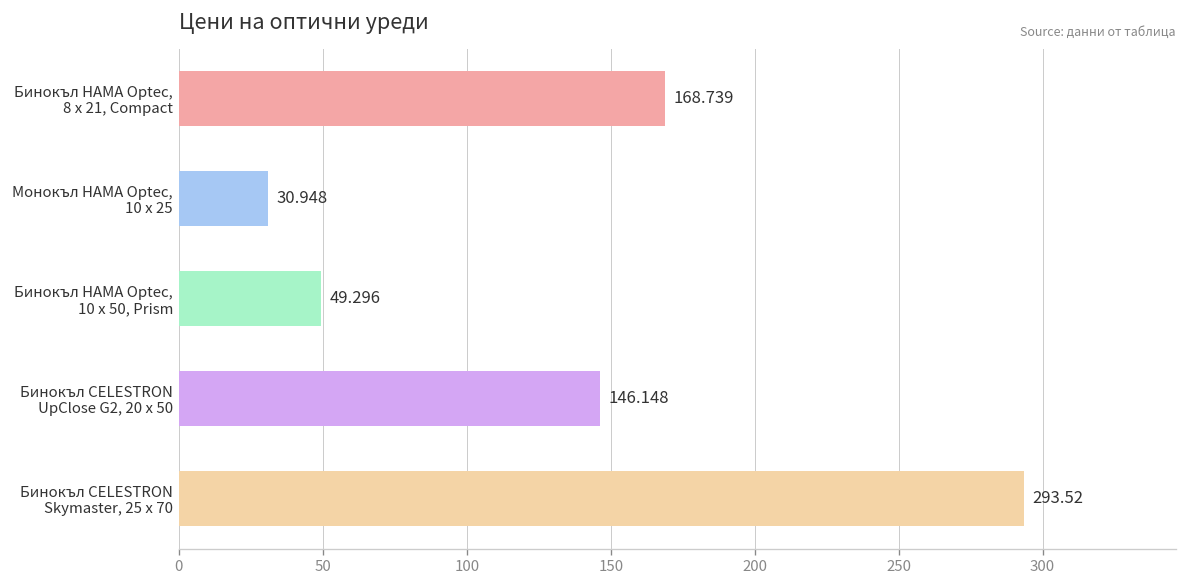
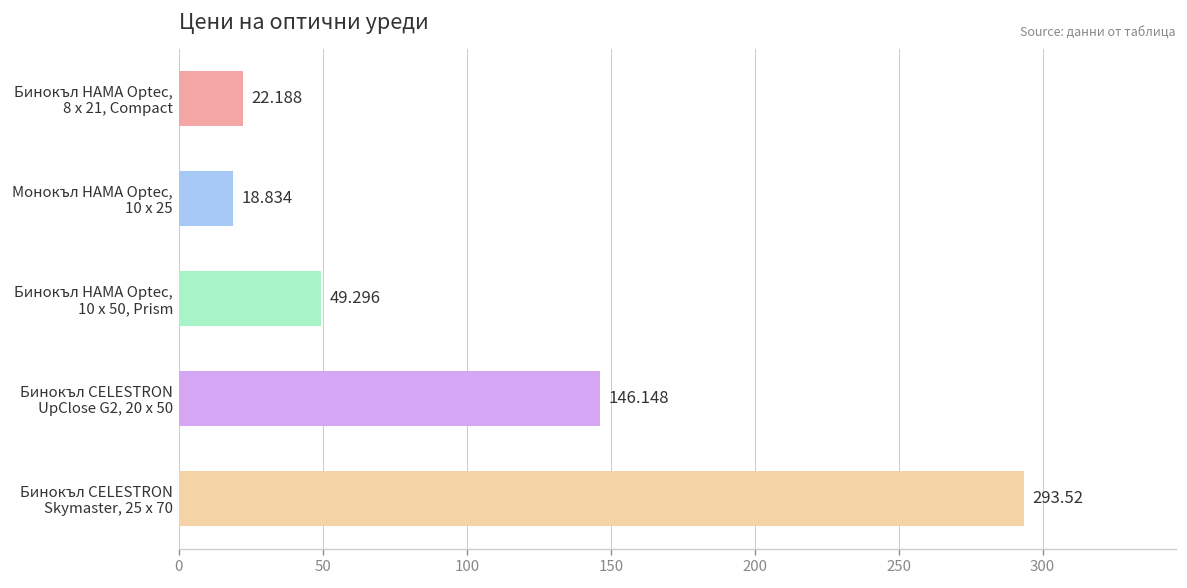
Бинокъл HAMA Optec, 8 x 21, Compact: 168.739 -> 22.188
Монокъл HAMA Optec, 10 x 25: 30.948 -> 18.834
